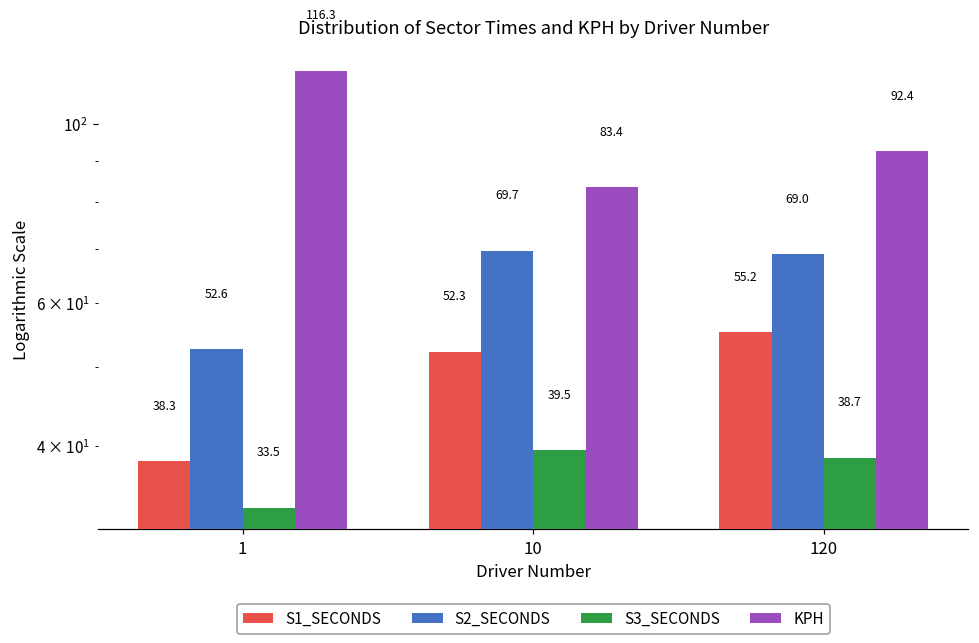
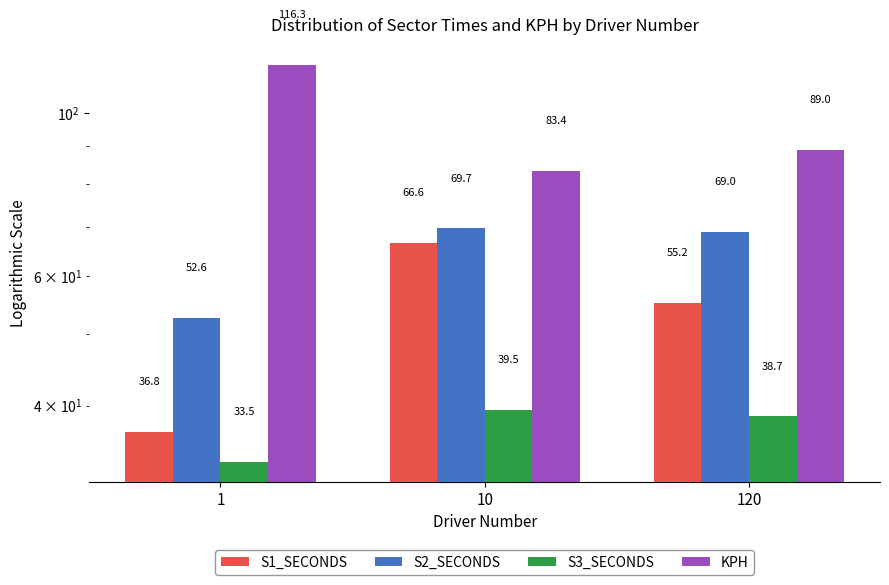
S1_SECONDS, 1: 38.3 -> 36.8
S1_SECONDS, 10: 52.3 -> 66.6
KPH, 120: 92.4 -> 89.0
